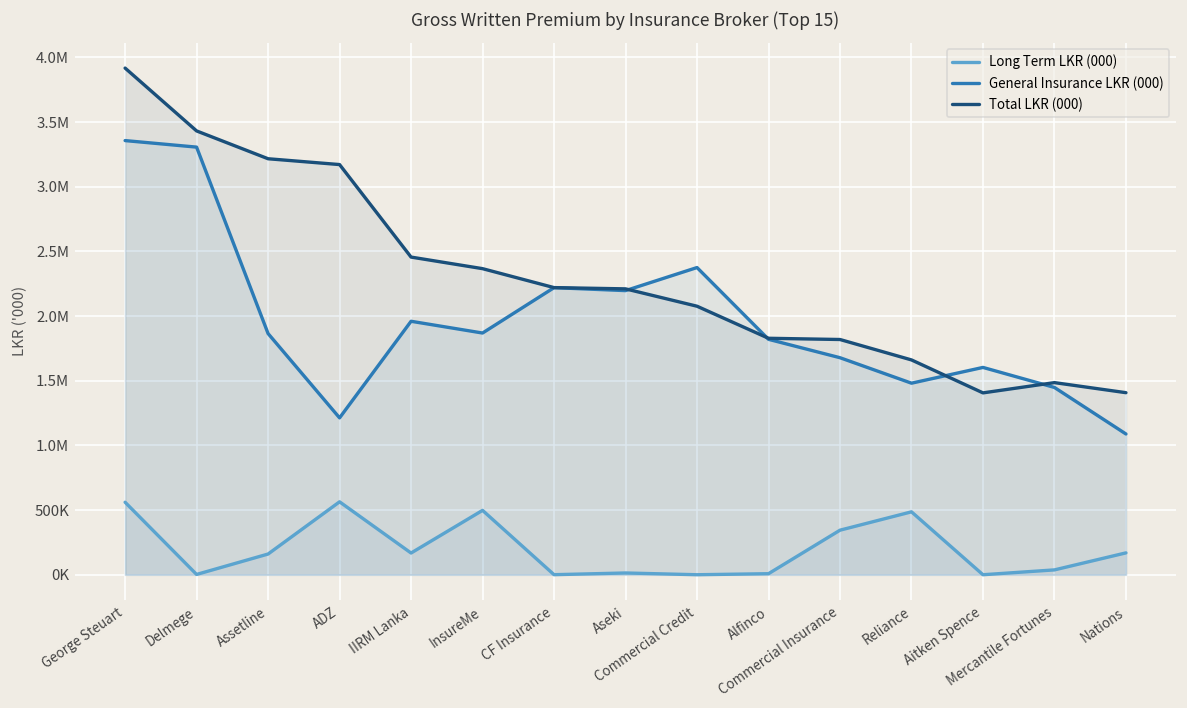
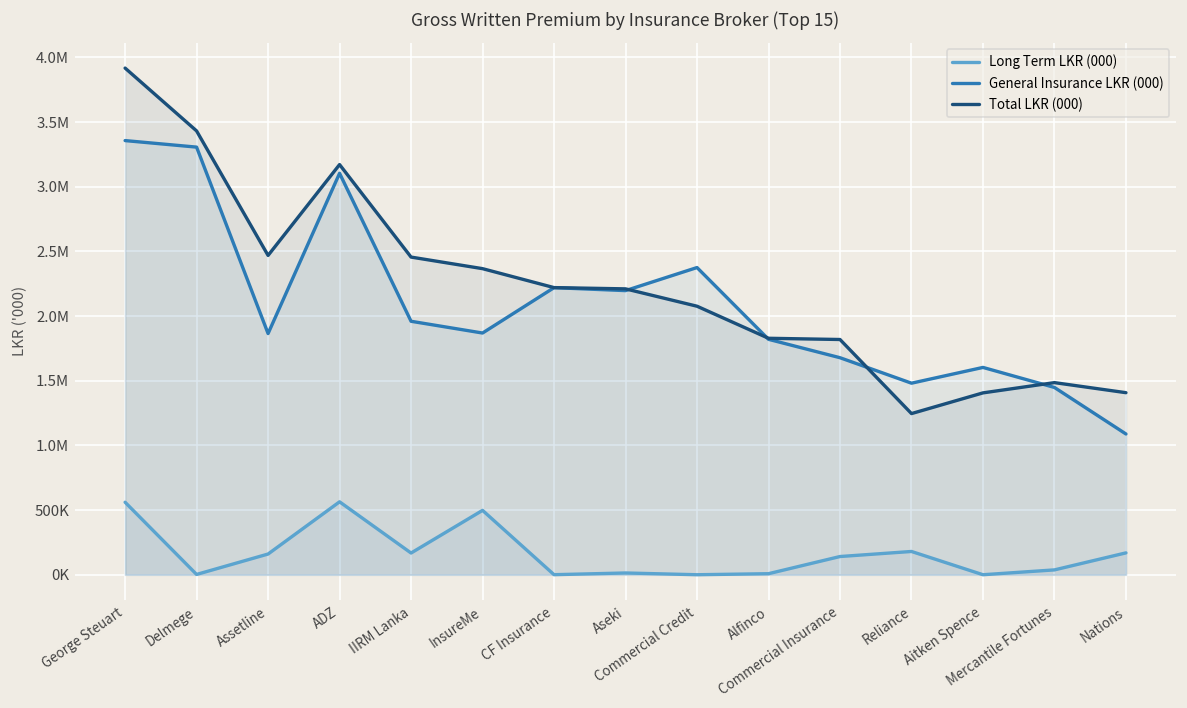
Total LKR (000), Assetline: 3220000 -> 2470000
General Insurance LKR (000), ADZ: 1210000 -> 3100000
Long Term LKR (000), Commercial Insurance: 340000 -> 140000
Long Term LKR (000), Reliance: 490000 -> 180000
Total LKR (000), Reliance: 1660000 -> 1250000
